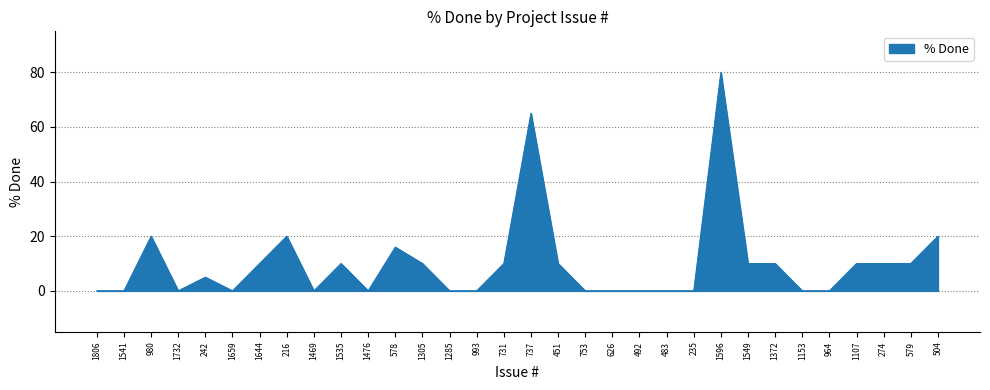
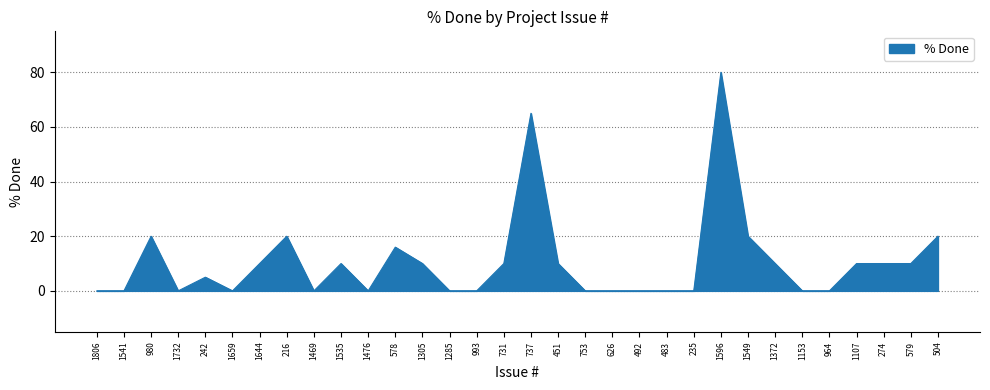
1549: 10 -> 20
